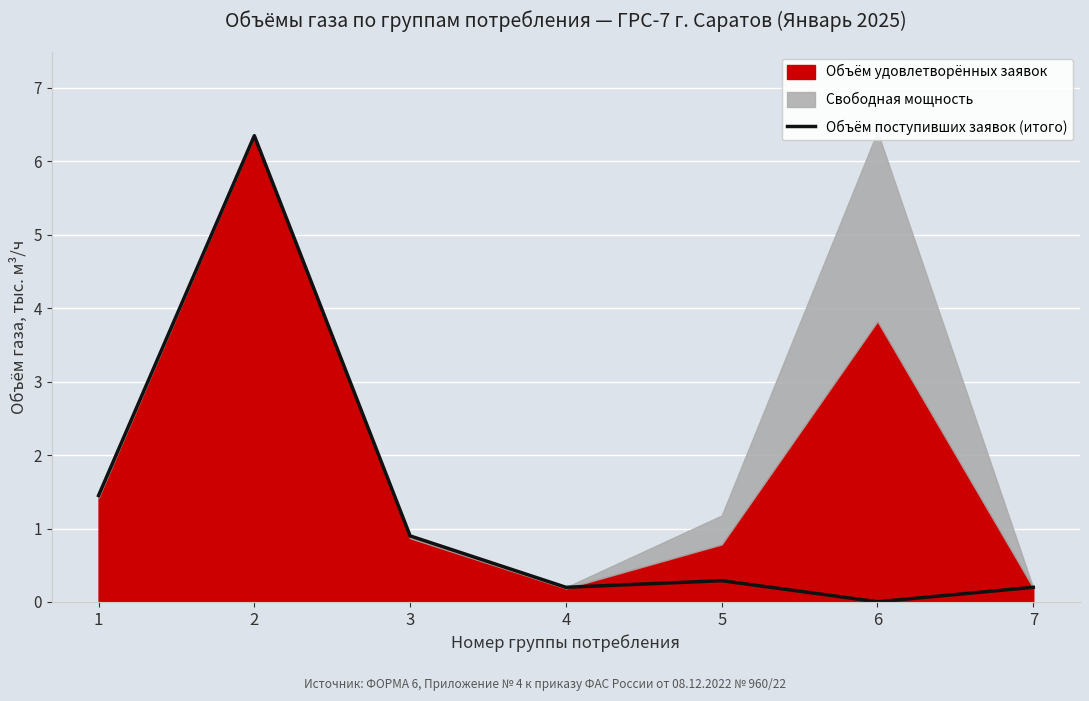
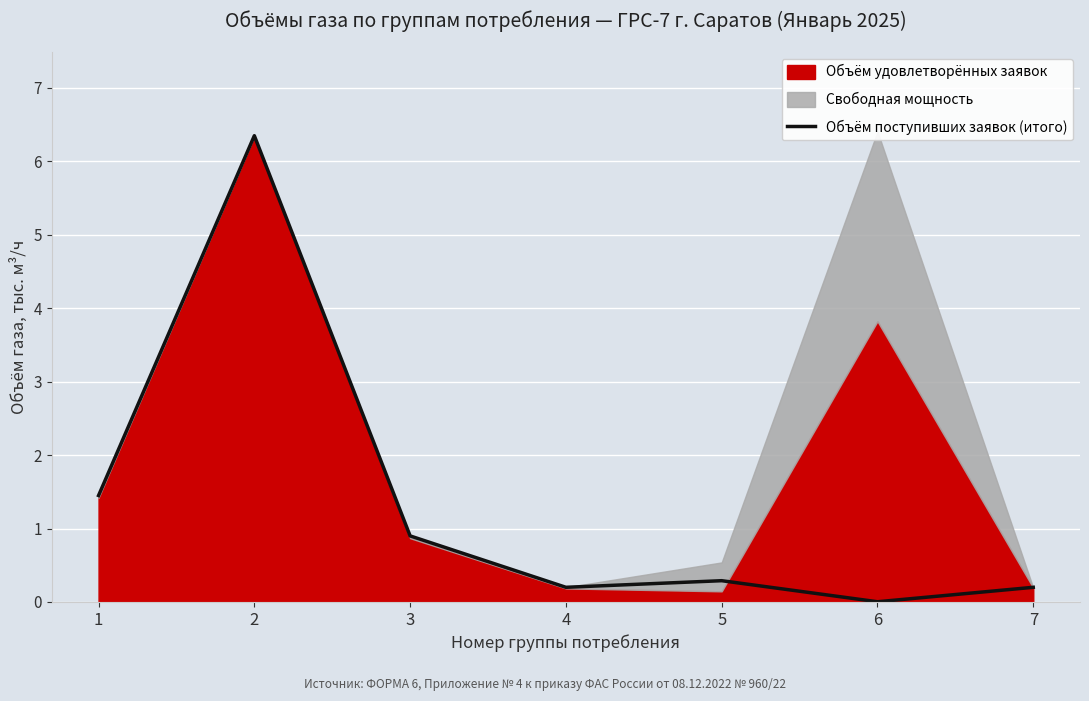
Объём удовлетворённых заявок, 5: 0.8 -> 0.1
